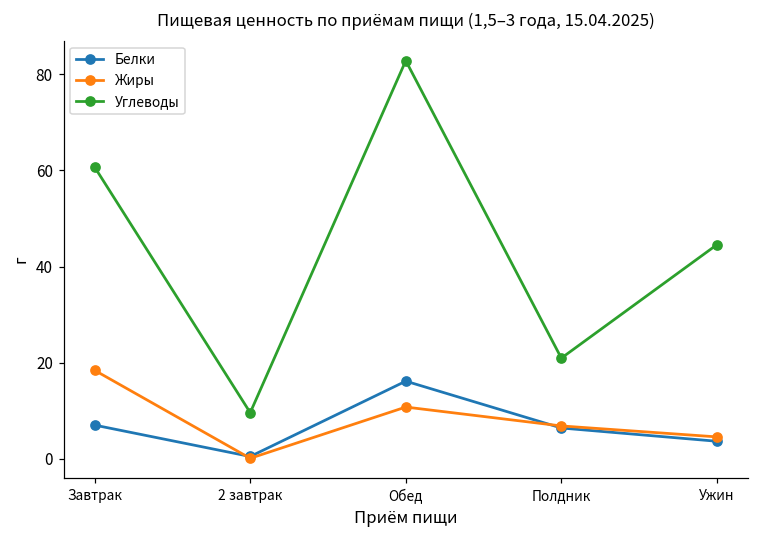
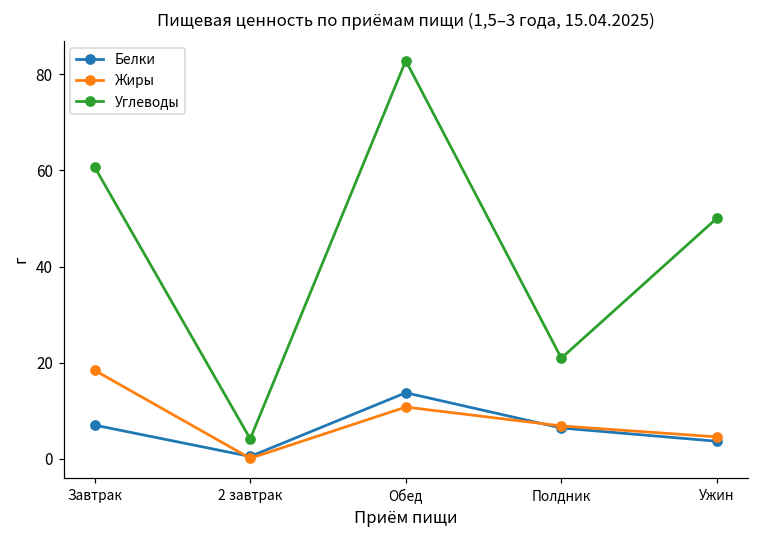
Углеводы, 2 завтрак: 10 -> 4
Белки, Обед: 16 -> 14
Углеводы, Ужин: 45 -> 50
